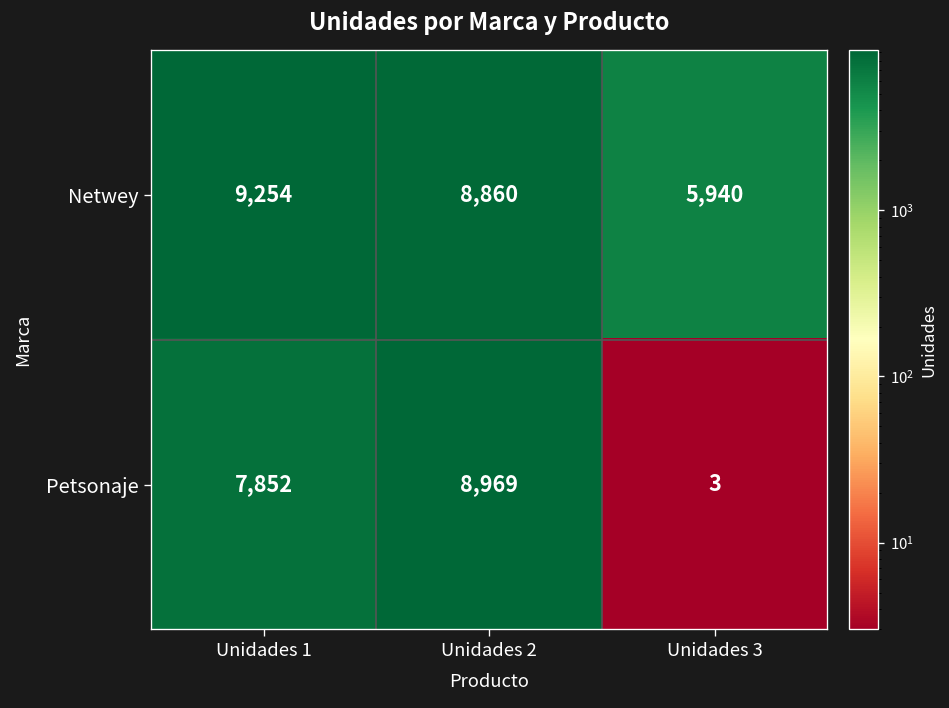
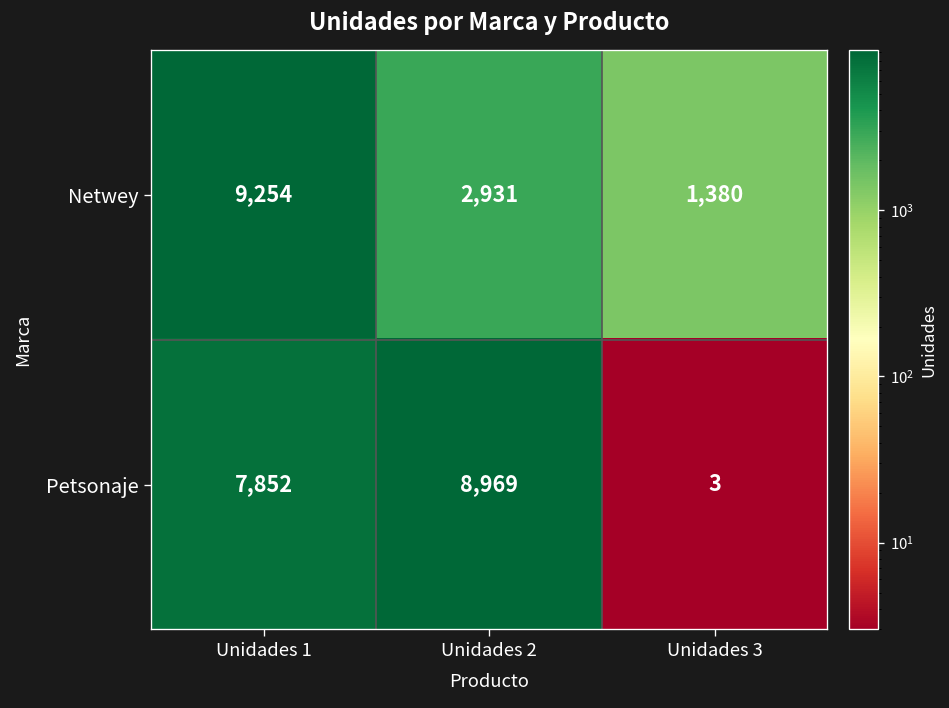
Netwey, Unidades 2: 8,860 -> 2,931
Netwey, Unidades 3: 5,940 -> 1,380
